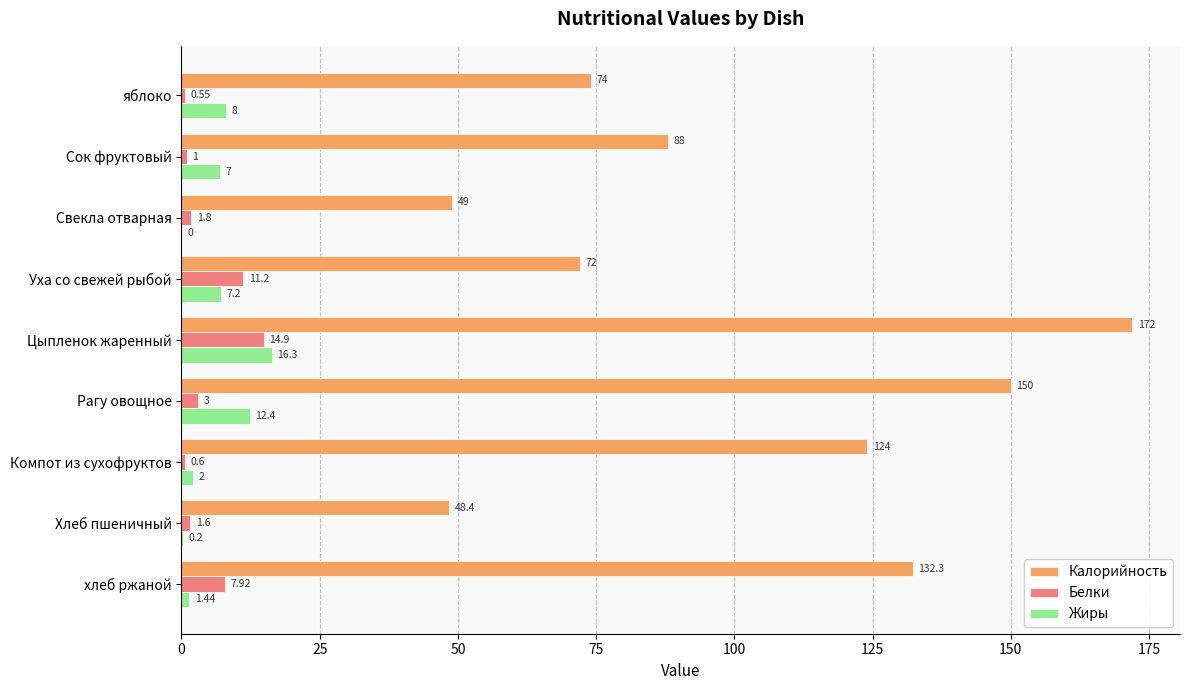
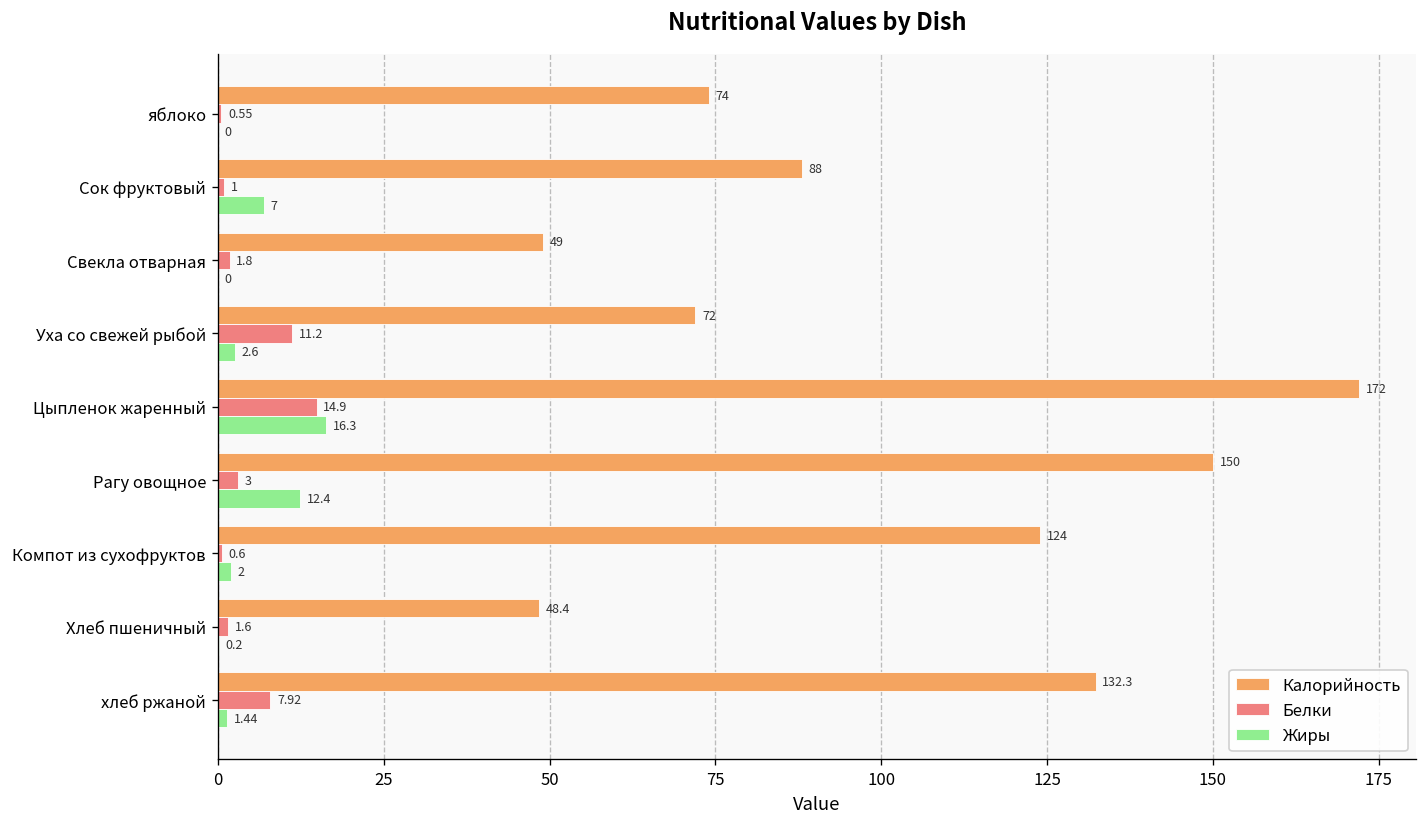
Жиры, яблоко: 8 -> 0
Жиры, Уха со свежей рыбой: 7.2 -> 2.6
